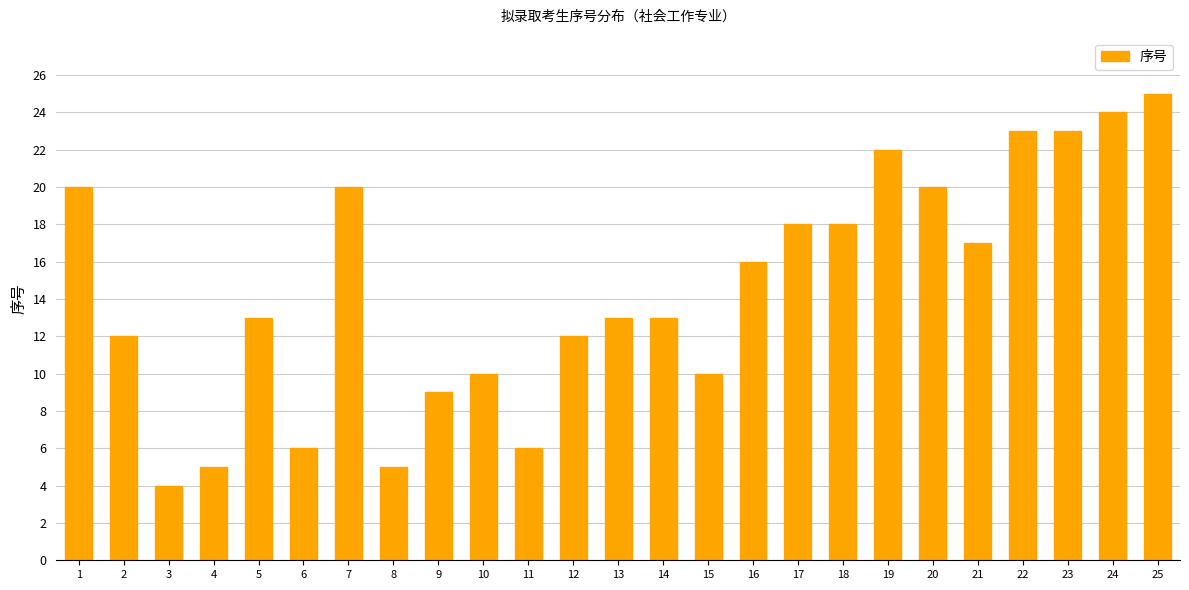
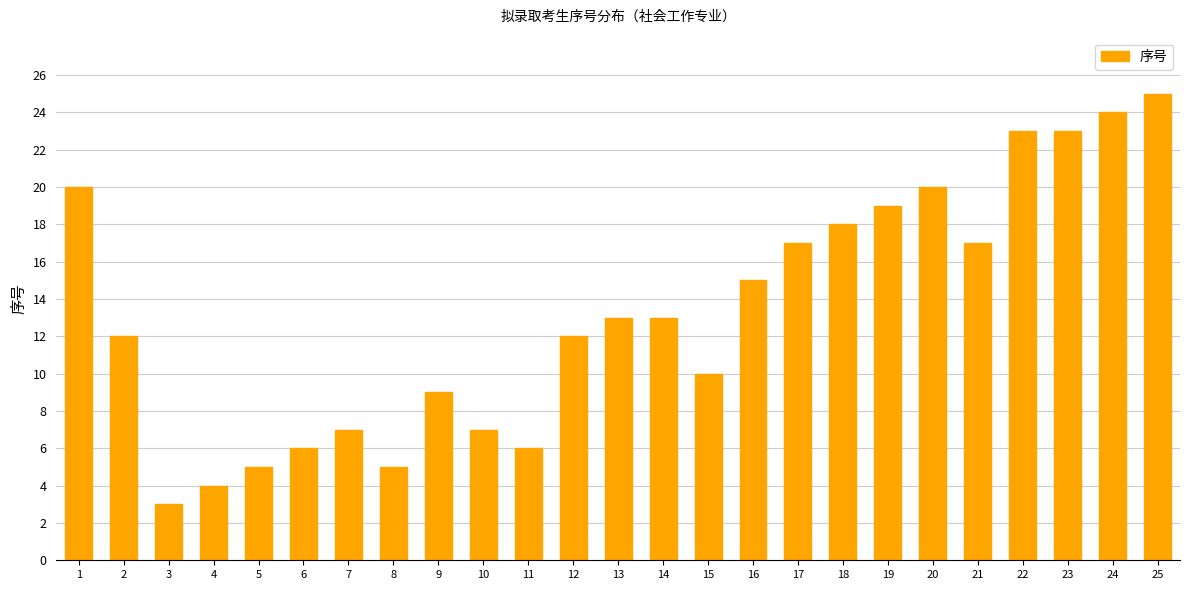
3: 4 -> 3
4: 5 -> 4
5: 13 -> 5
7: 20 -> 7
10: 10 -> 7
16: 16 -> 15
17: 18 -> 17
19: 22 -> 19
